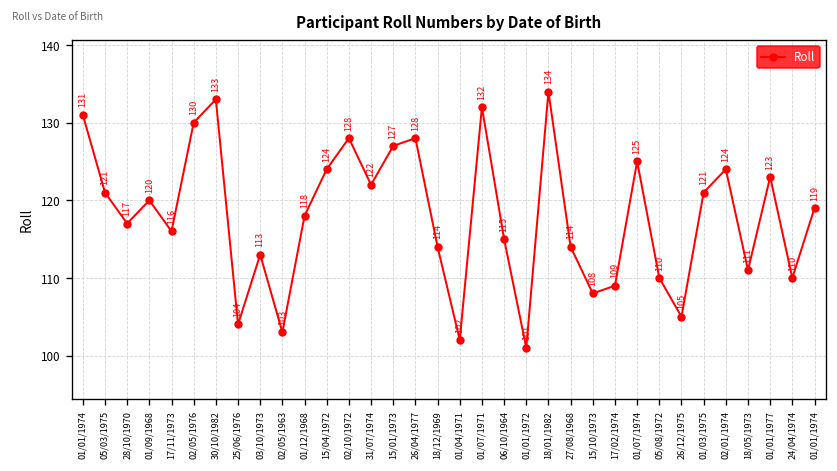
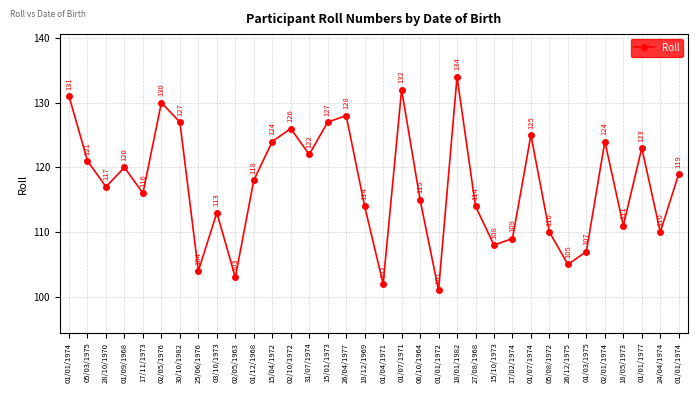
30/10/1982: 133 -> 127
02/10/1972: 128 -> 126
01/03/1975: 121 -> 107
